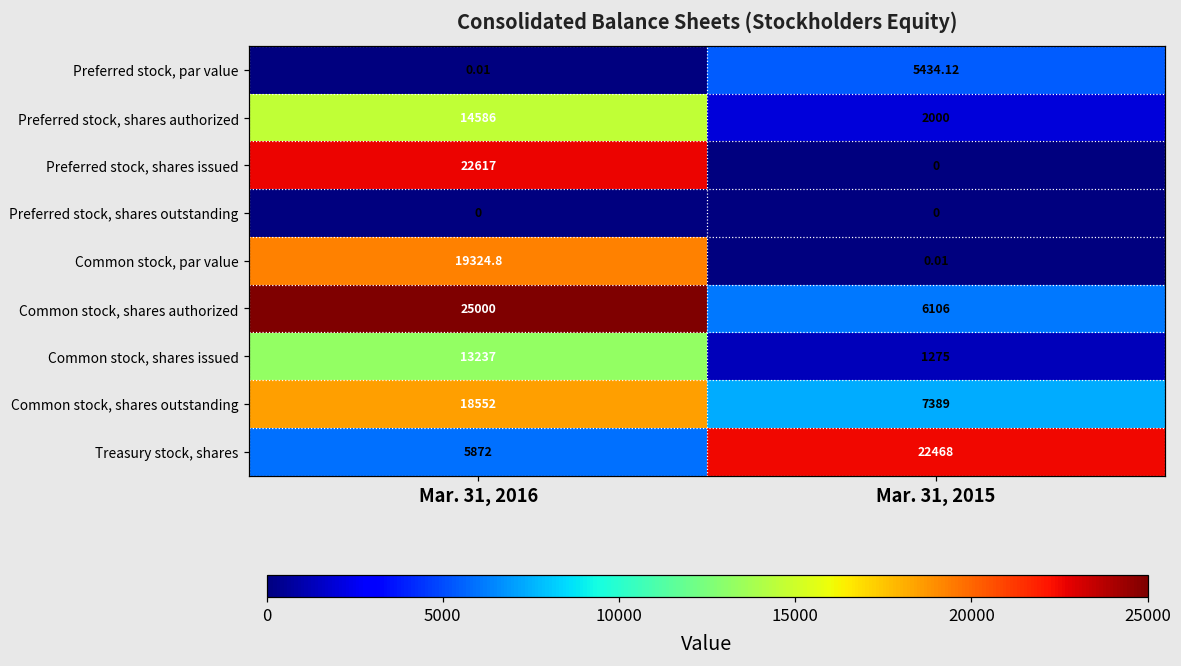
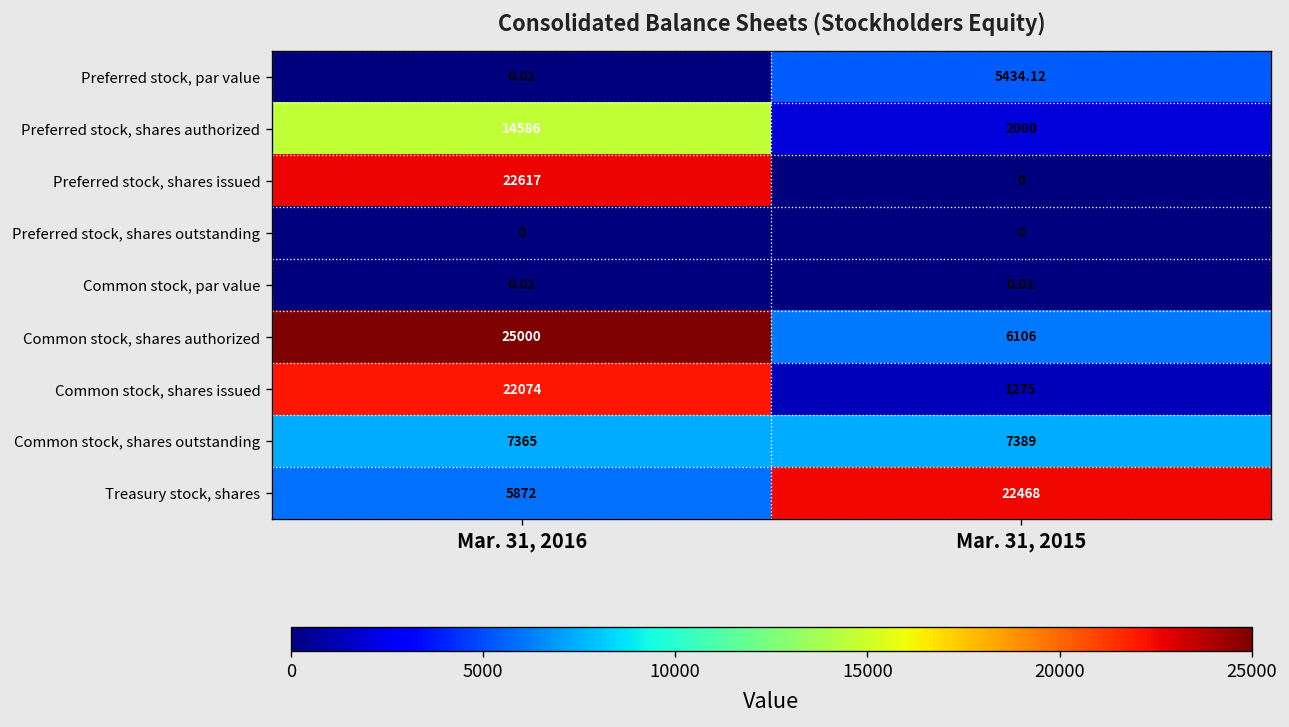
Common stock, par value, Mar. 31, 2016: 19324.8 -> 0.01
Common stock, shares issued, Mar. 31, 2016: 13237 -> 22074
Common stock, shares outstanding, Mar. 31, 2016: 18552 -> 7365
